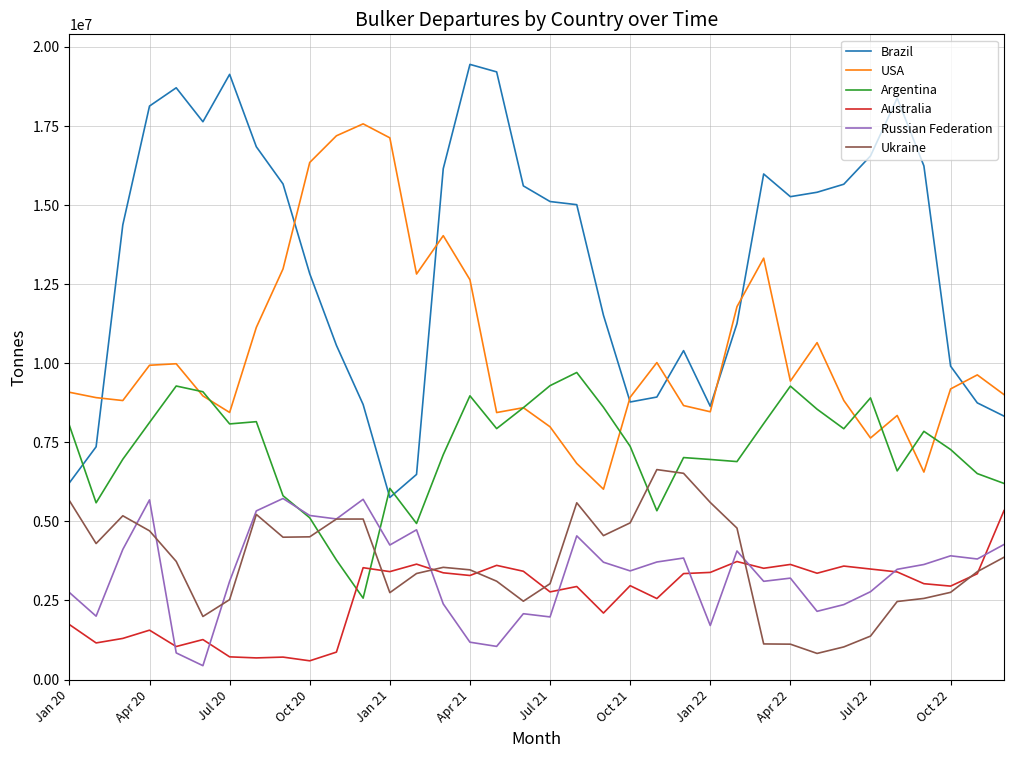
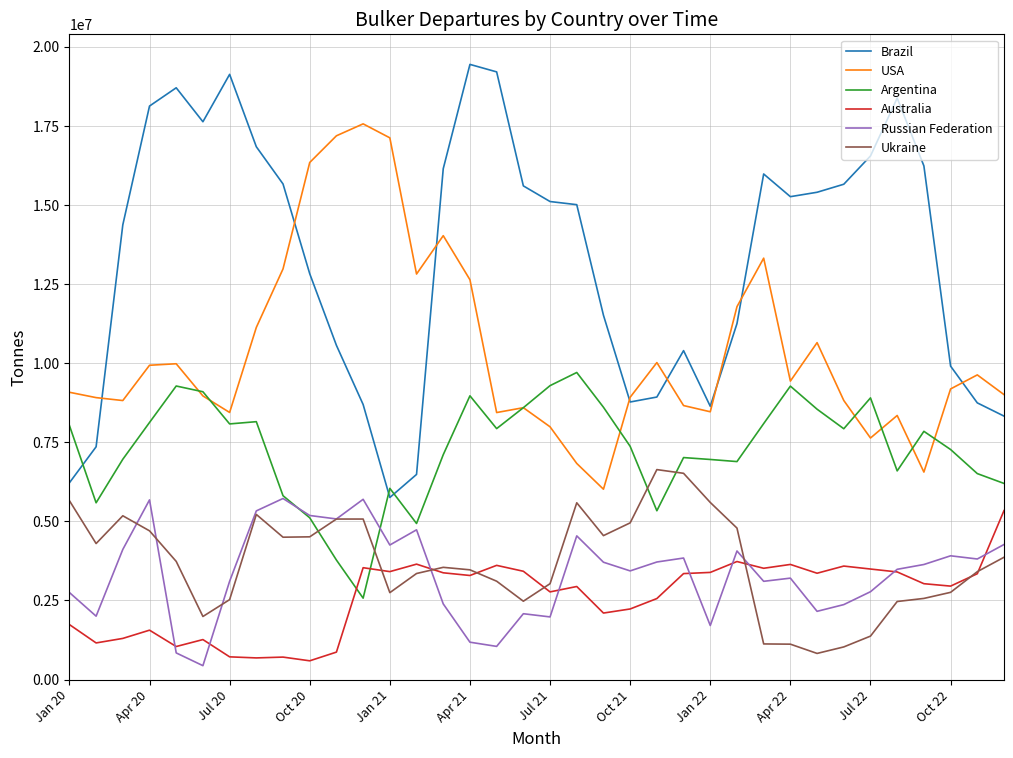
Australia, Oct 21: 3000000 -> 2200000
